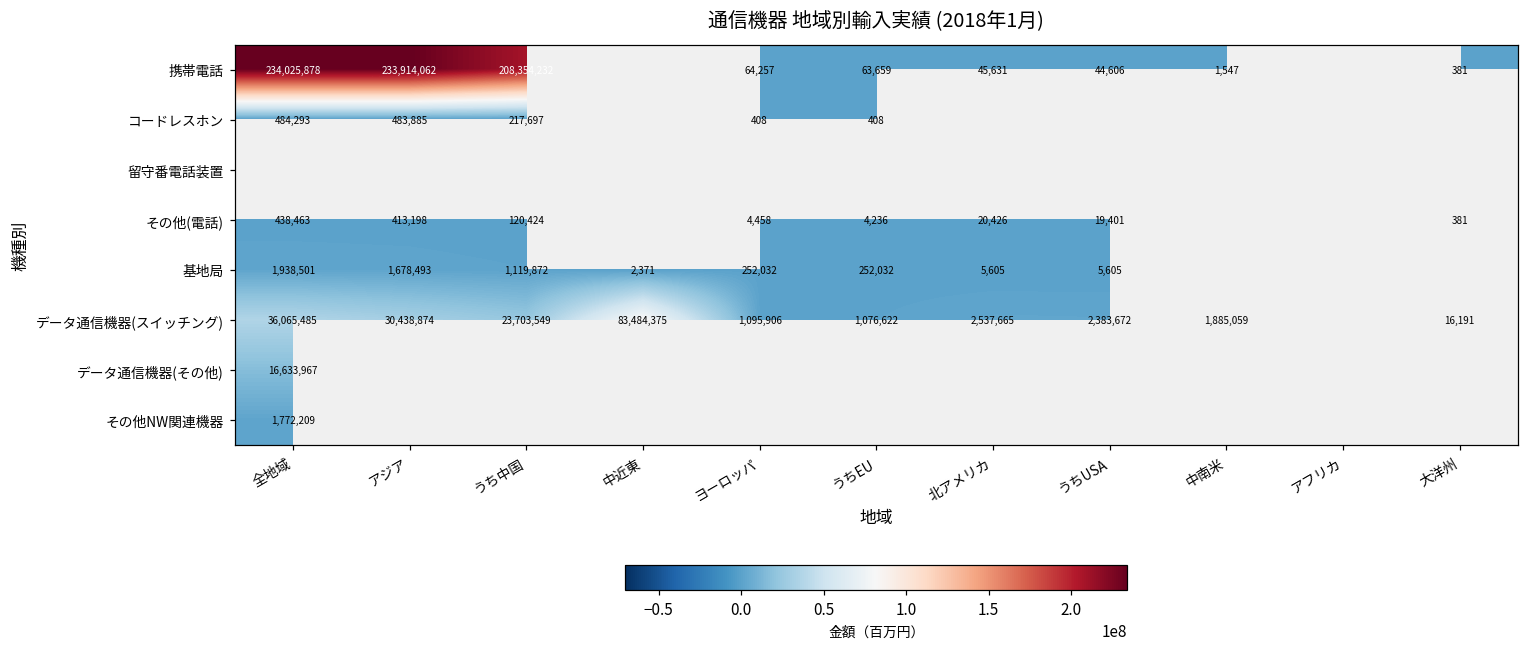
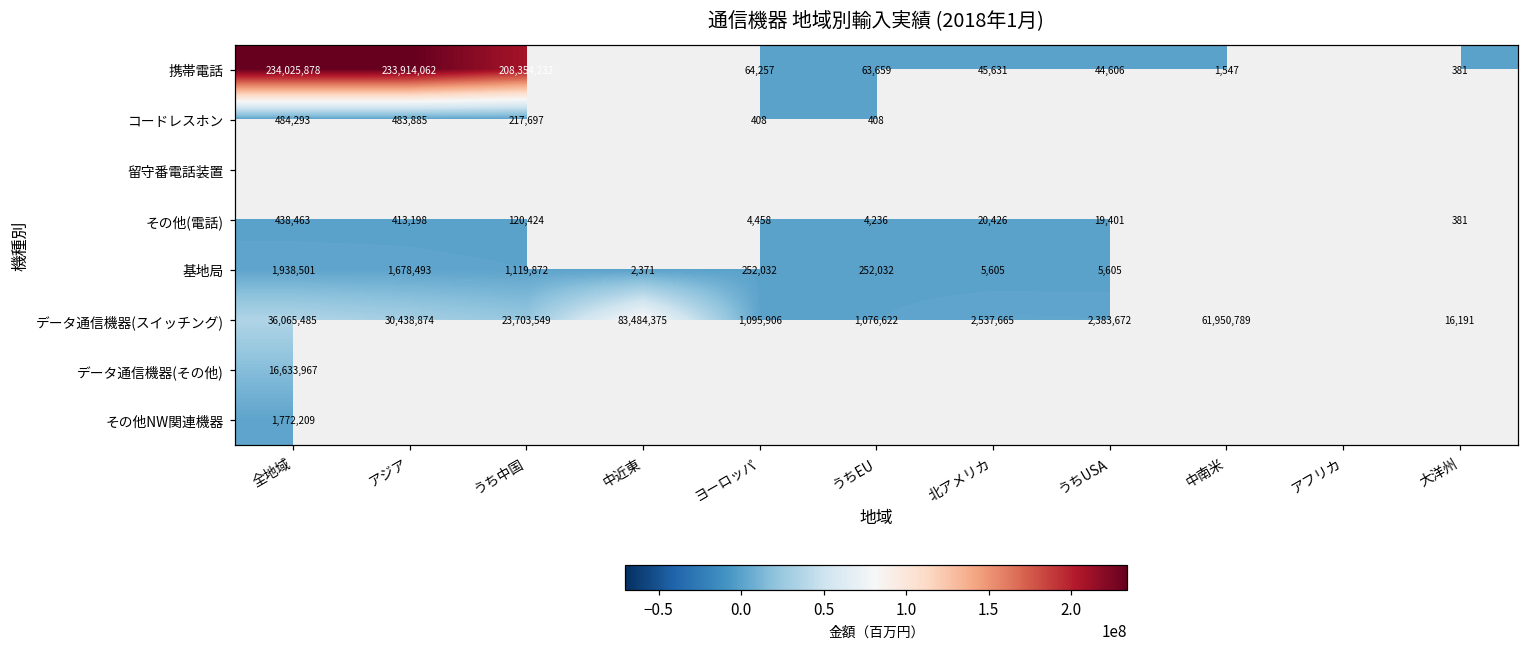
データ通信機器(スイッチング), 中南米: 1,885,059 -> 61,950,789
